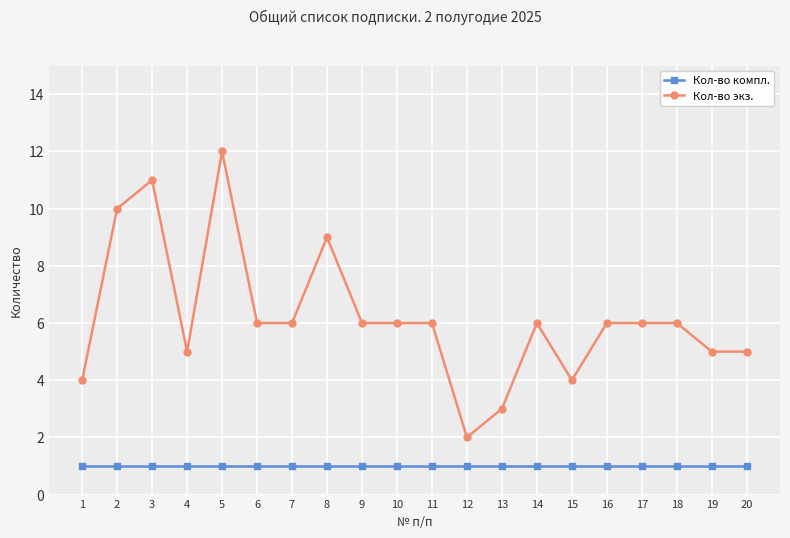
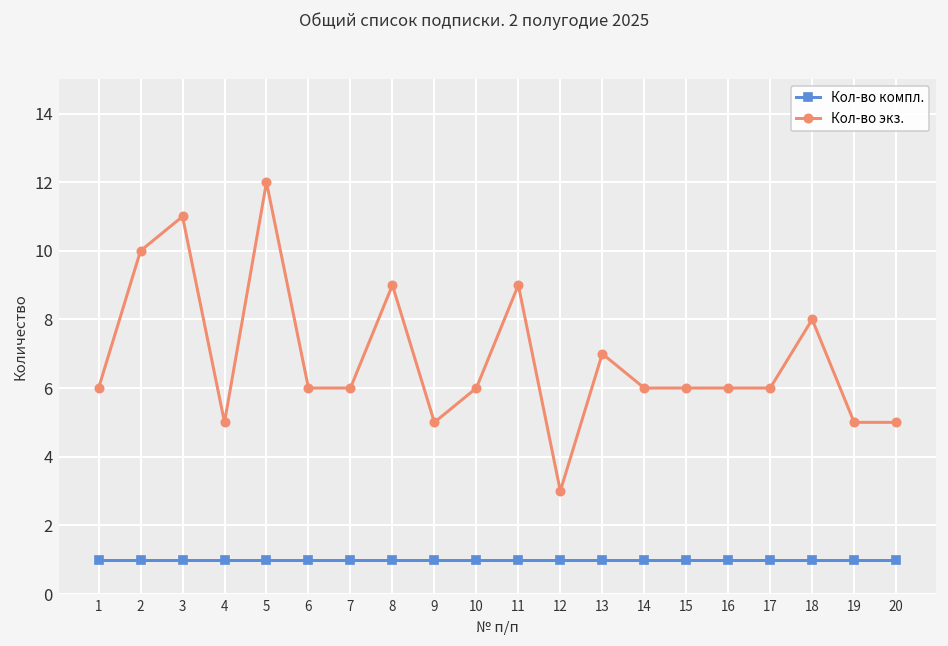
Кол-во экз., 1: 4 -> 6
Кол-во экз., 9: 6 -> 5
Кол-во экз., 11: 6 -> 9
Кол-во экз., 12: 2 -> 3
Кол-во экз., 13: 3 -> 7
Кол-во экз., 15: 4 -> 6
Кол-во экз., 18: 6 -> 8
